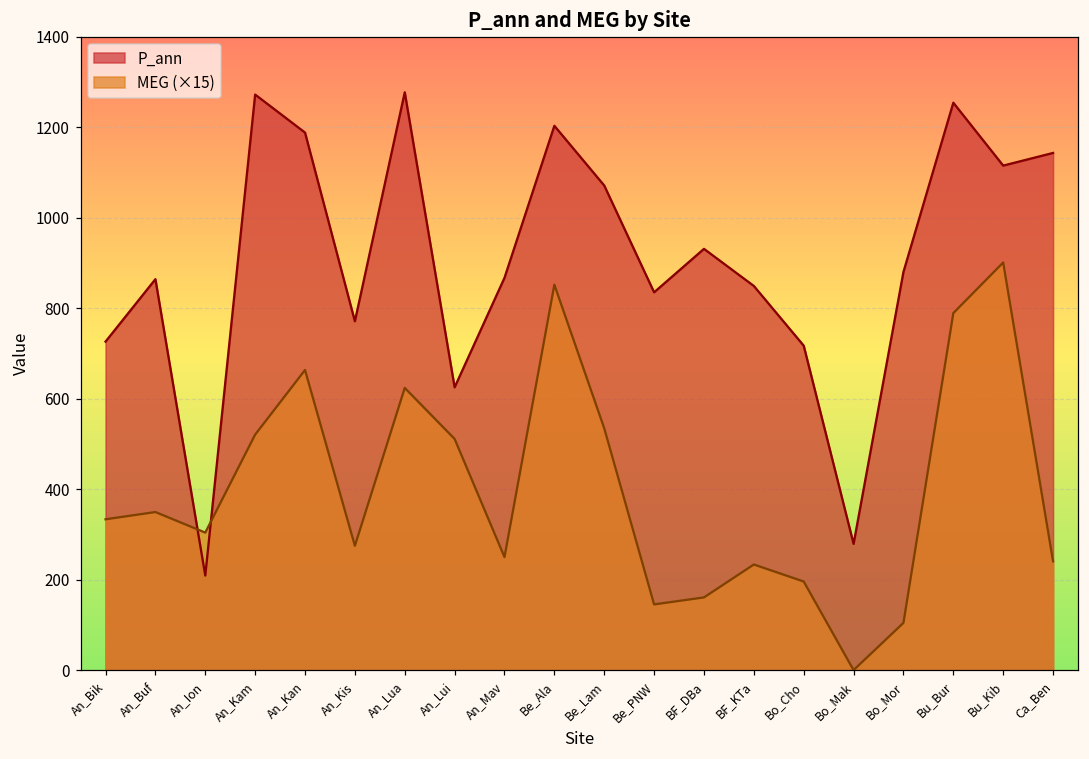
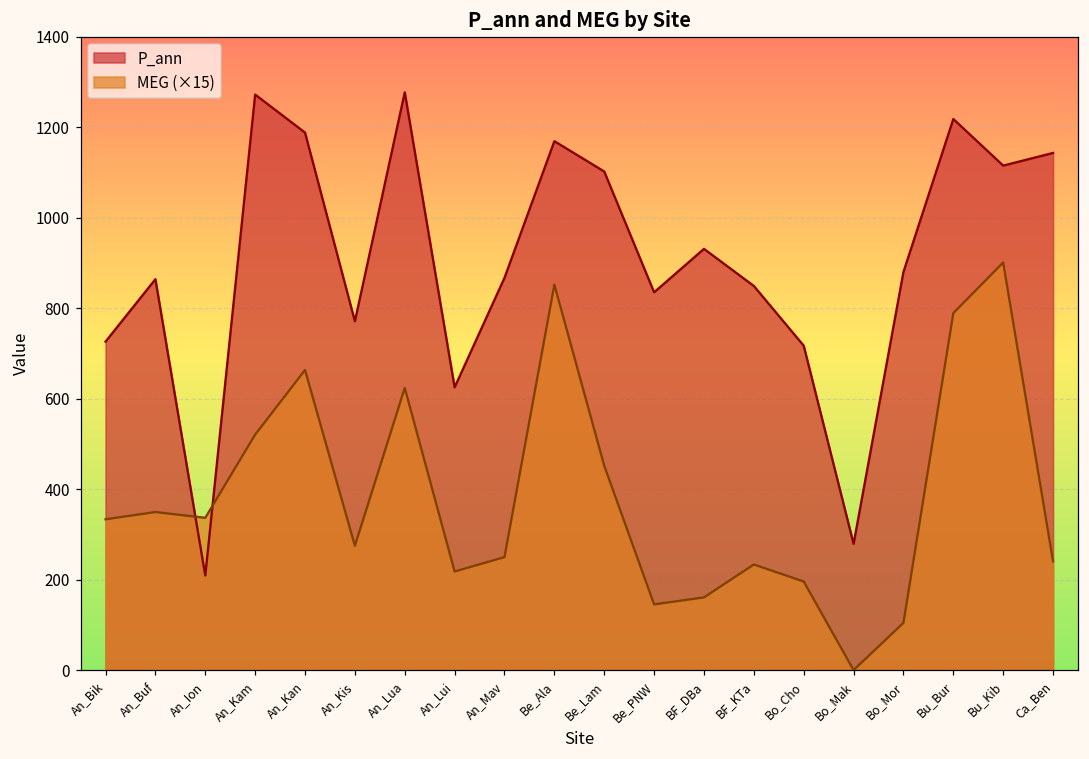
MEG (×15), An_Ion: 300 -> 340
MEG (×15), An_Lui: 510 -> 220
P_ann, Be_Ala: 1200 -> 1170
P_ann, Be_Lam: 1070 -> 1100
MEG (×15), Be_Lam: 530 -> 450
P_ann, Bu_Bur: 1250 -> 1220
